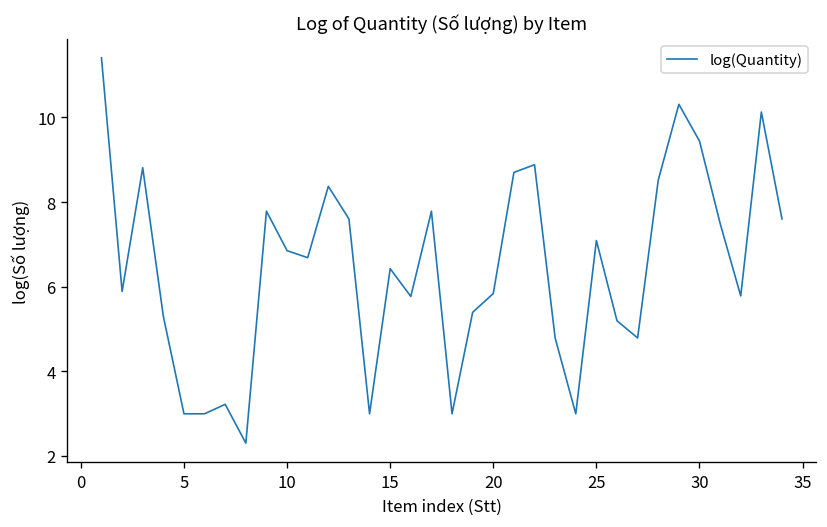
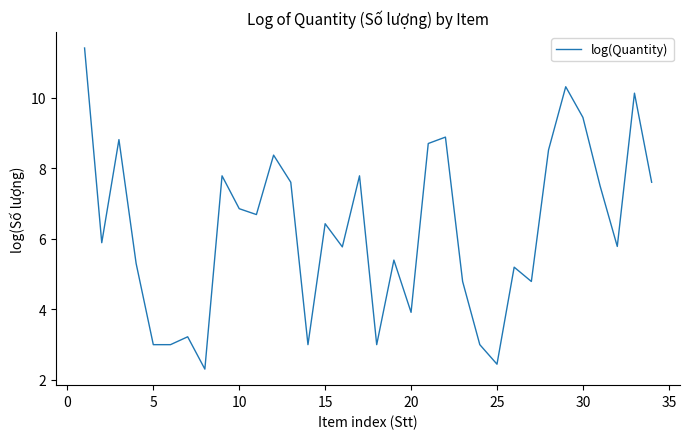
20: 5.8 -> 3.9
25: 7.1 -> 2.4
